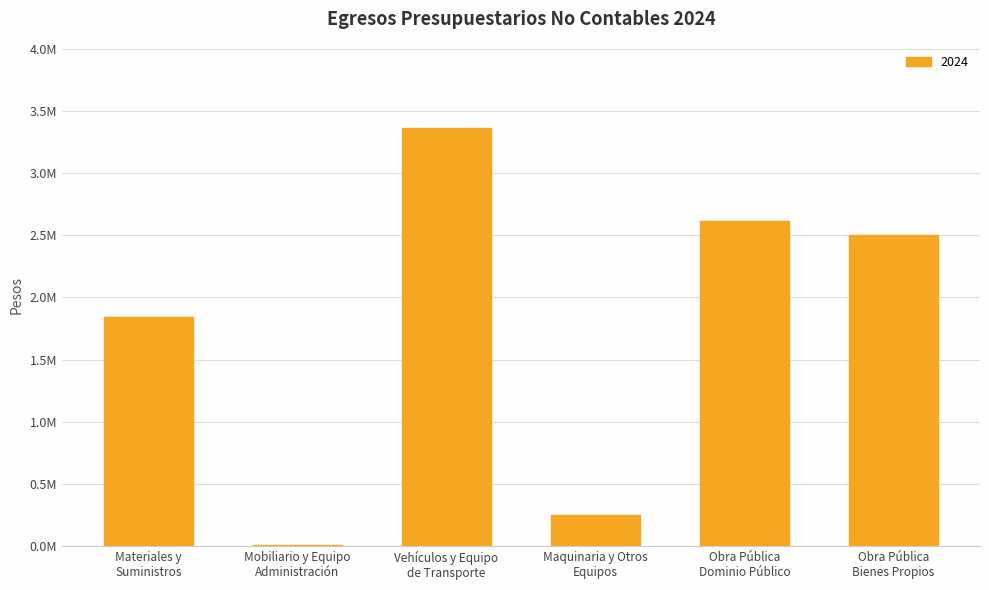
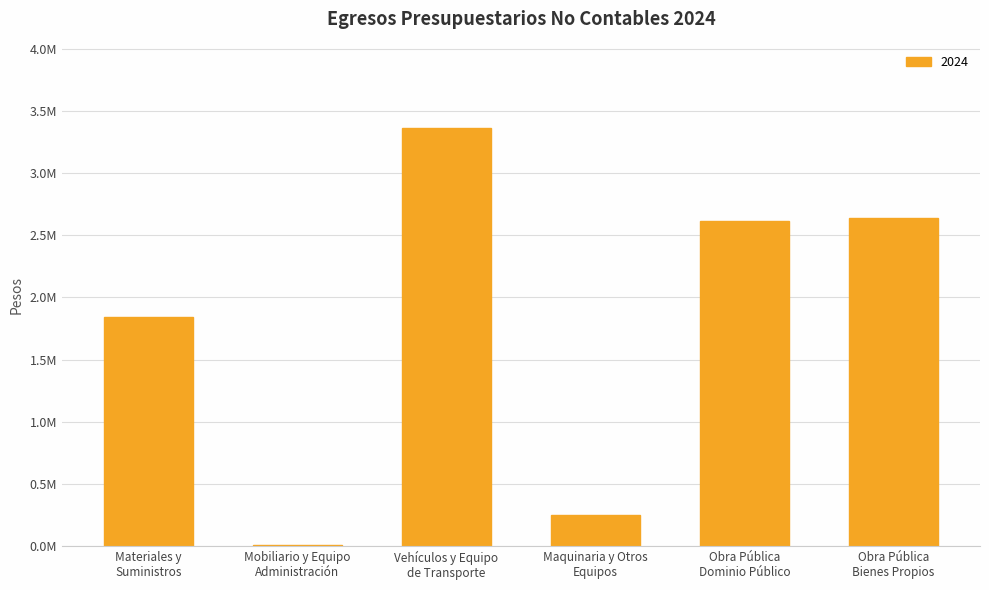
Obra Pública Bienes Propios: 2500000 -> 2640000
